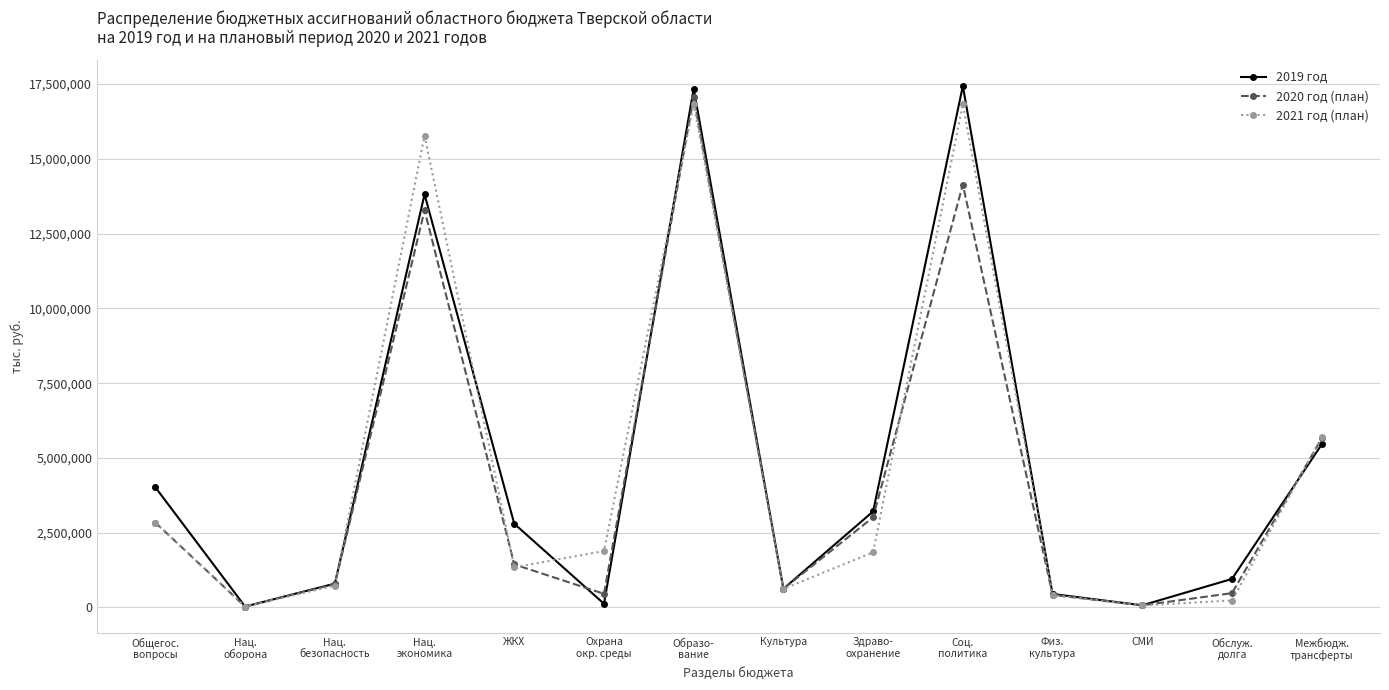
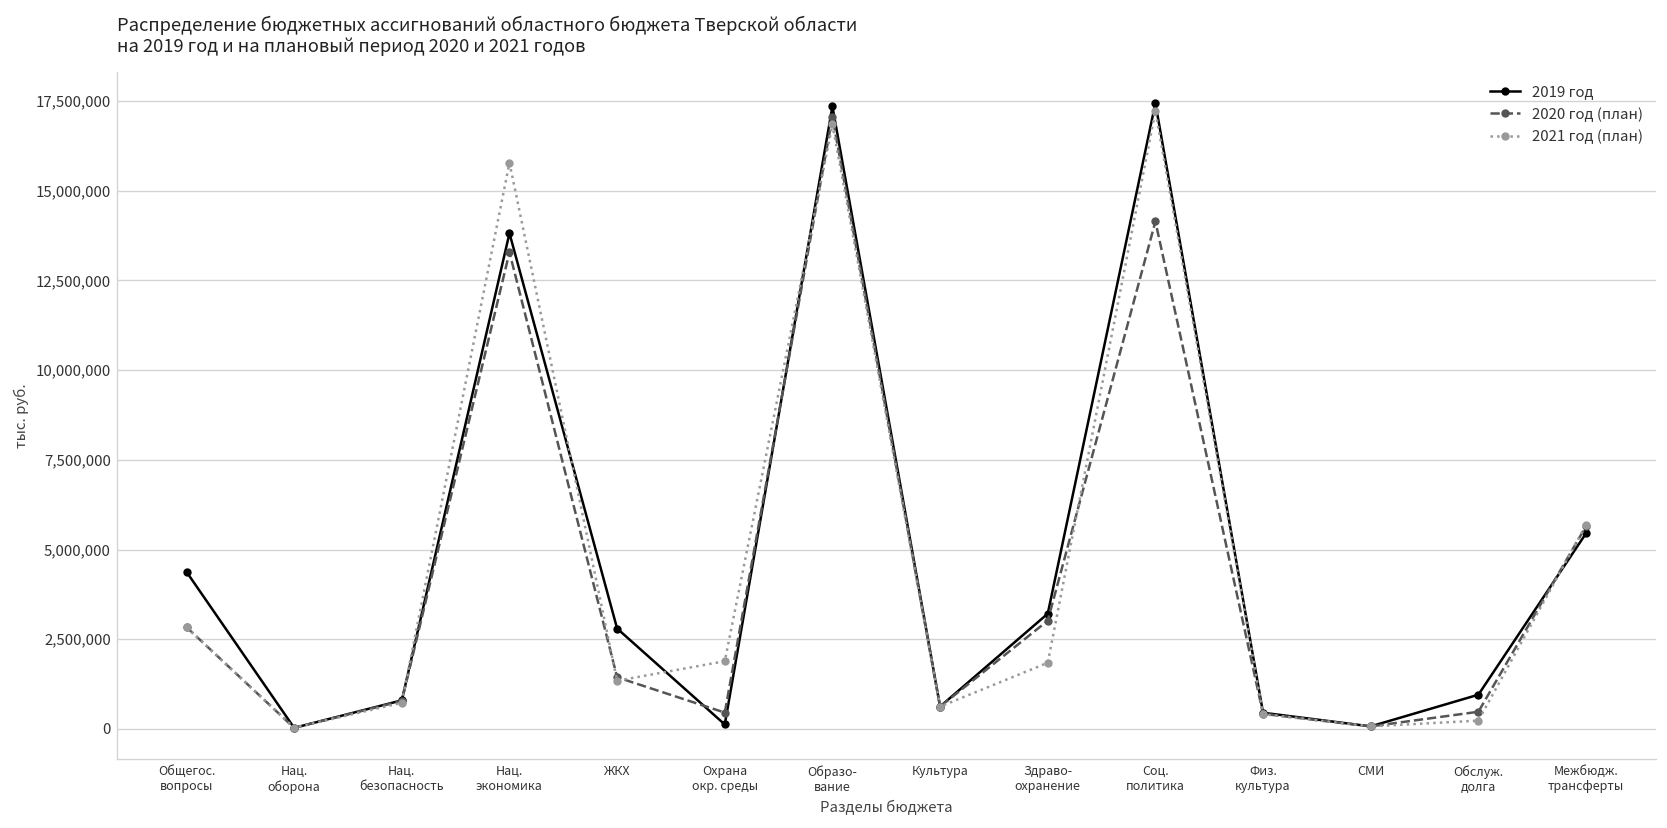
2019 год, Общегос. вопросы: 4,000,000 -> 4,400,000
2021 год (план), Соц. политика: 16,800,000 -> 17,200,000
